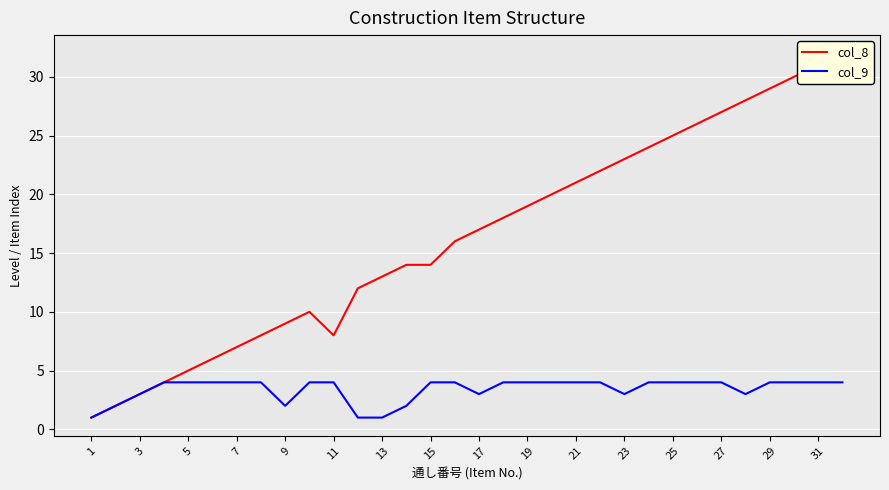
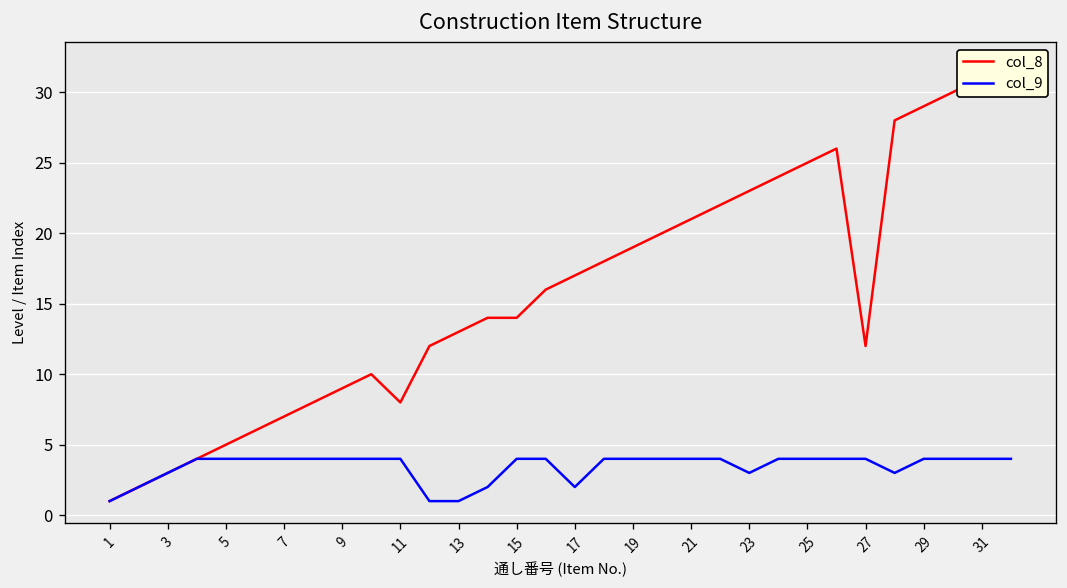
col_9, 9: 2 -> 4
col_9, 17: 3 -> 2
col_8, 27: 27 -> 12
